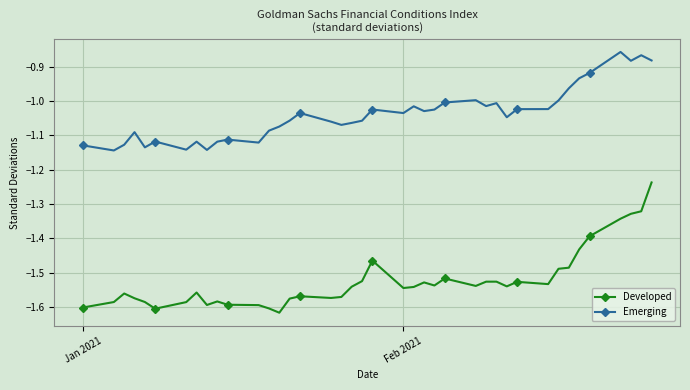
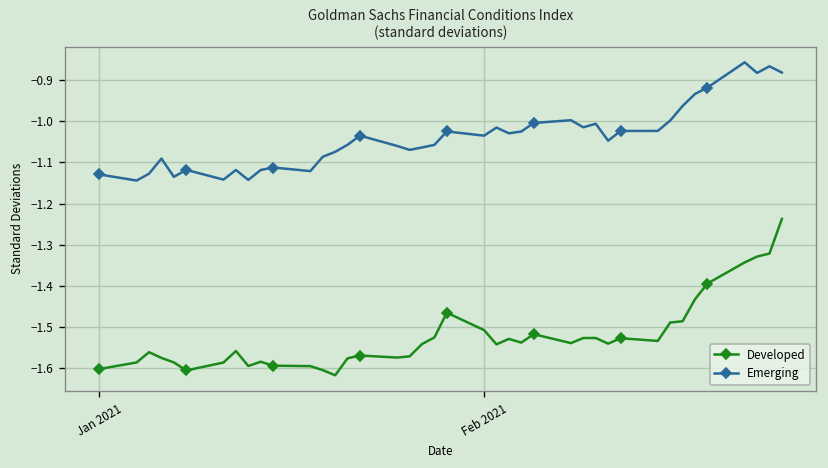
Developed, Feb 2021: -1.54 -> -1.51
